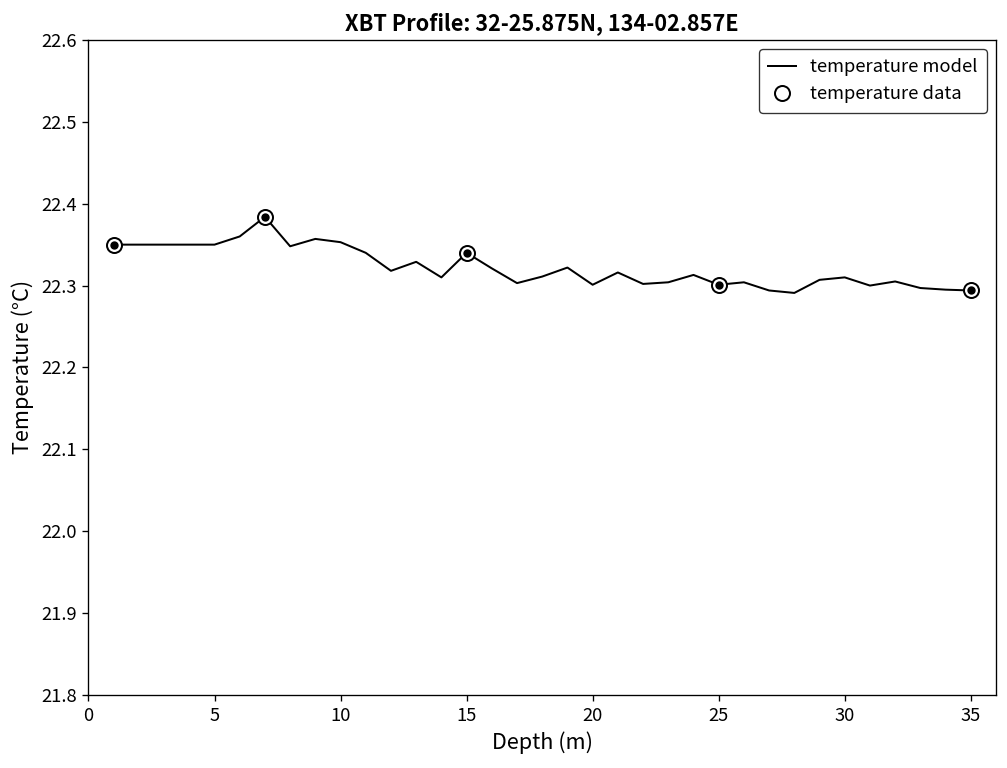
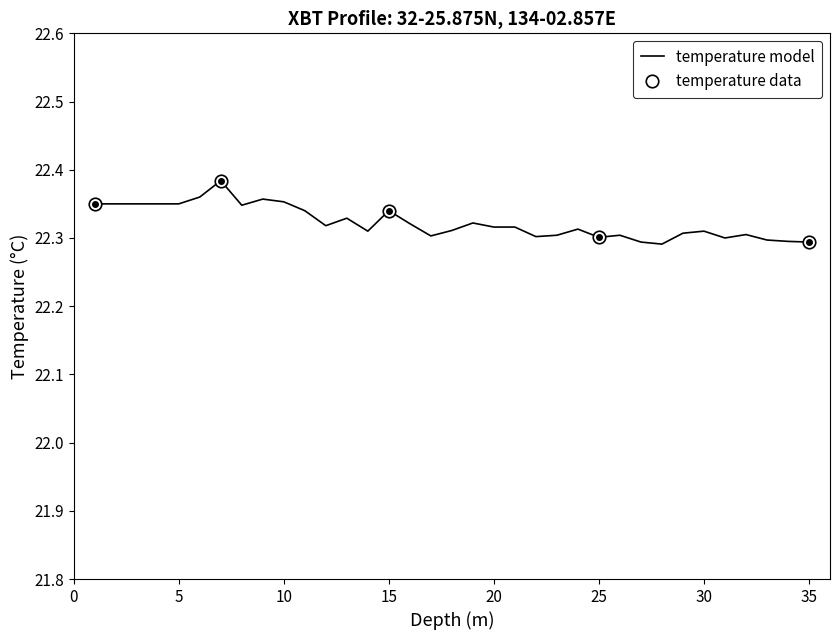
temperature model, 20: 22.30 -> 22.32
